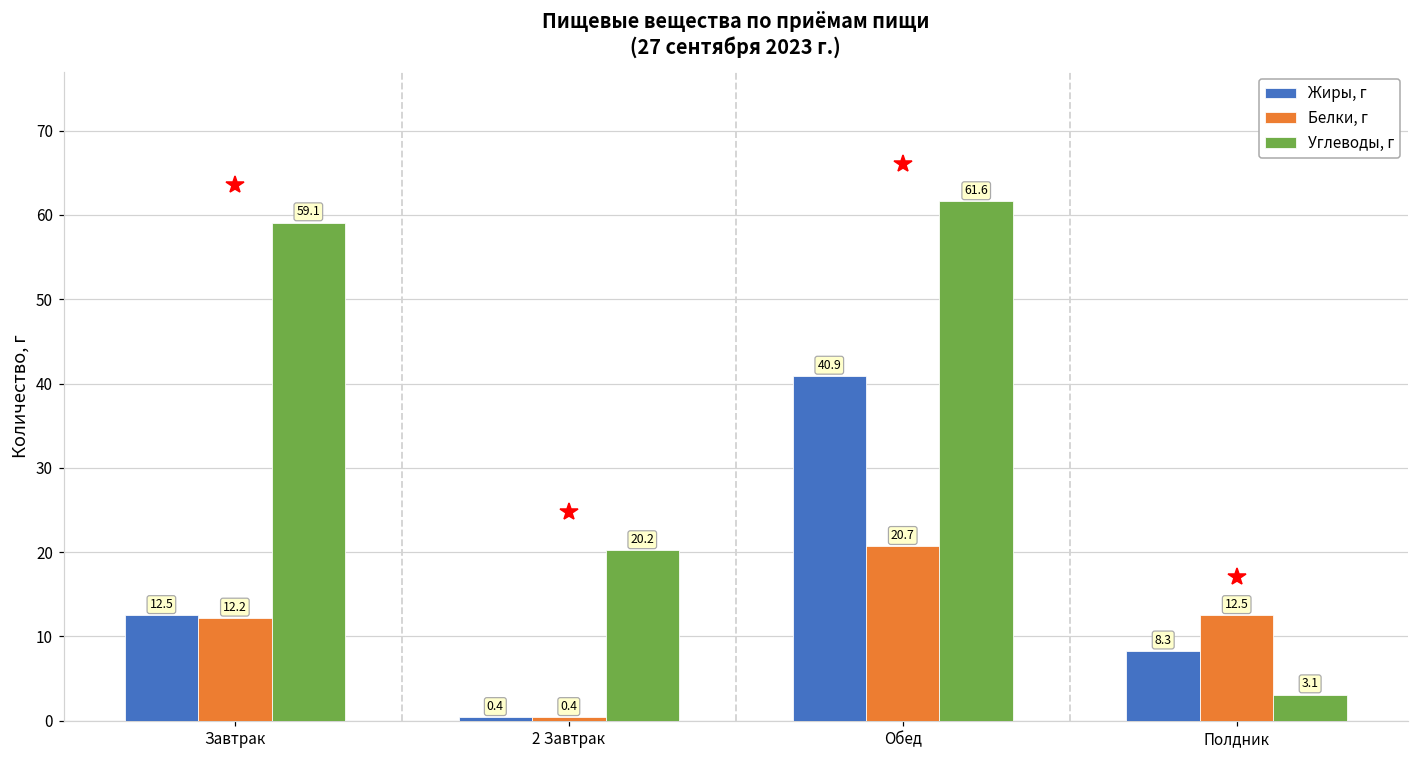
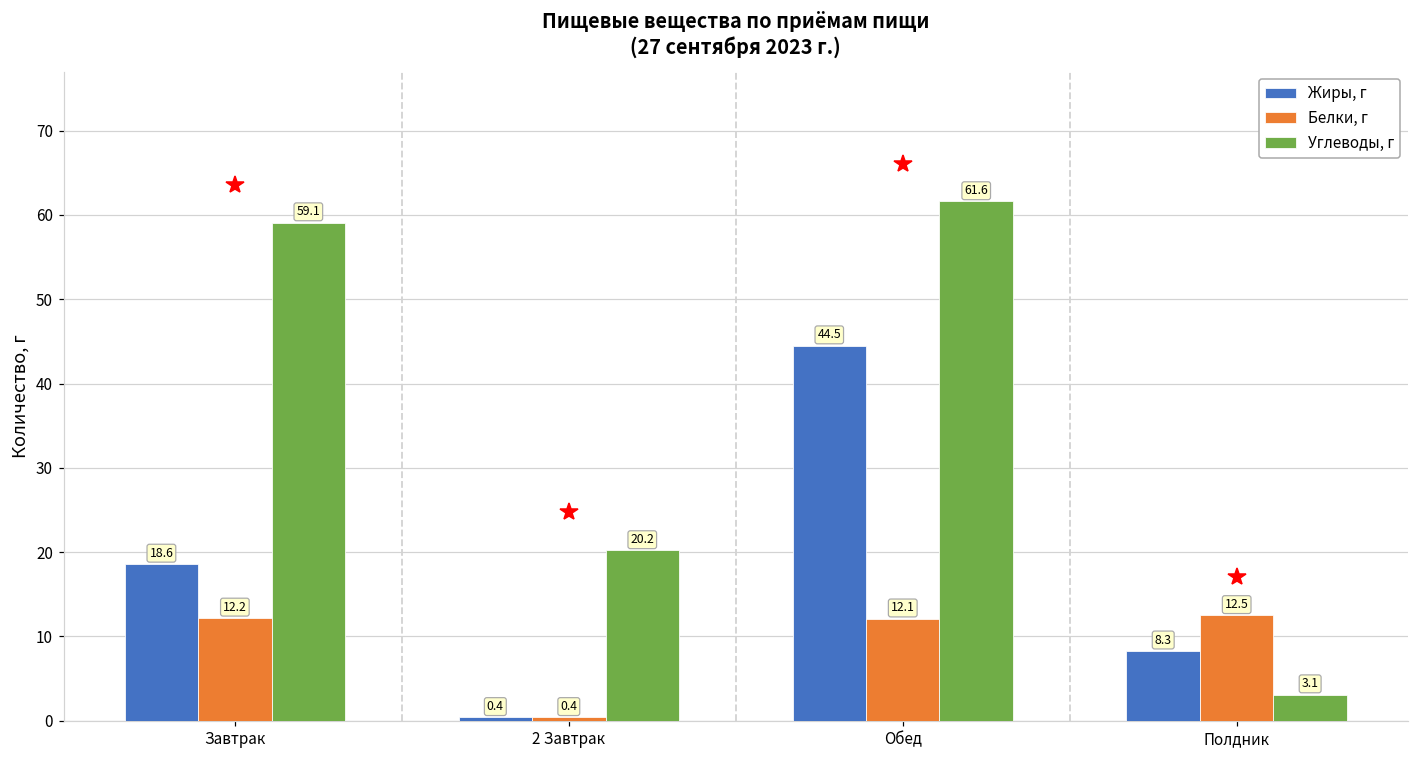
Жиры, г, Завтрак: 12.5 -> 18.6
Жиры, г, Обед: 40.9 -> 44.5
Белки, г, Обед: 20.7 -> 12.1
